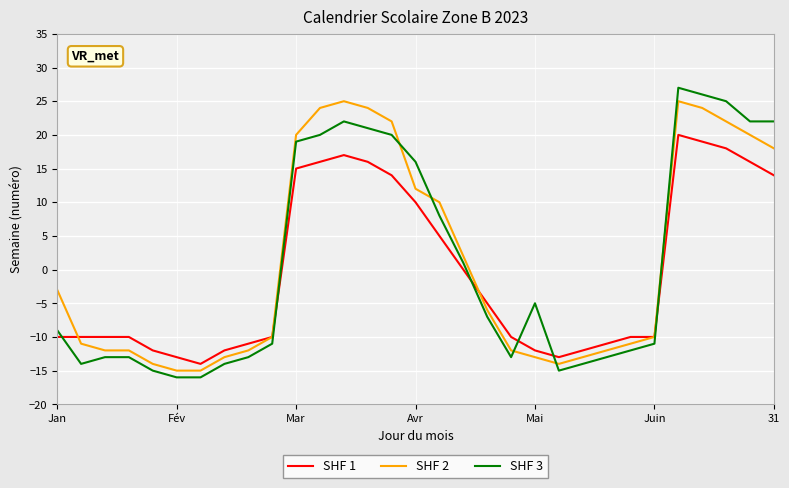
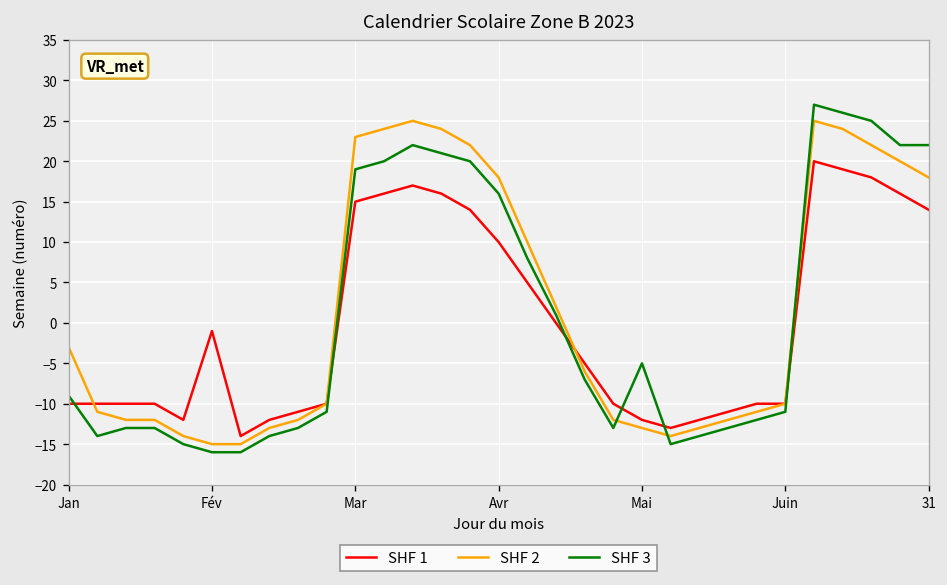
SHF 1, Fév: -13 -> -1
SHF 2, Mar: 20 -> 23
SHF 2, Avr: 12 -> 18
